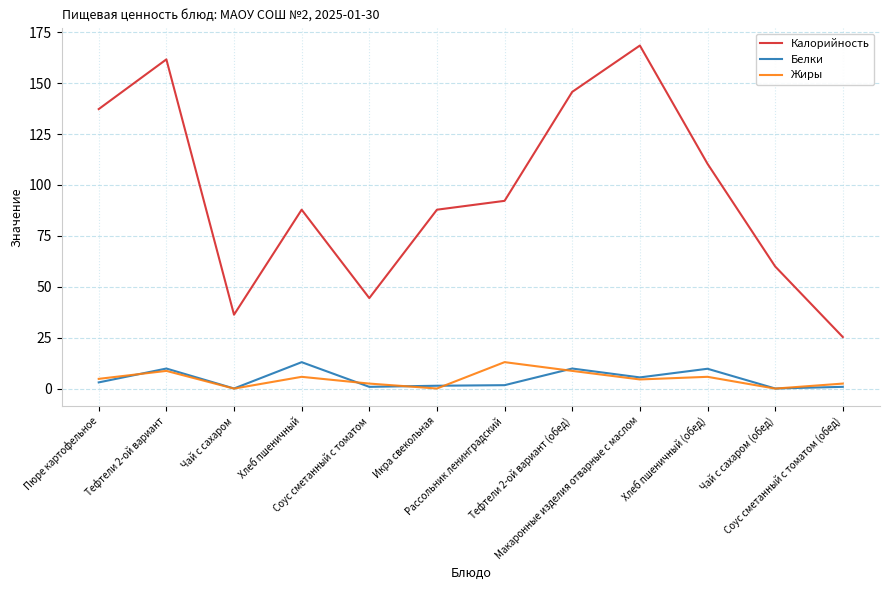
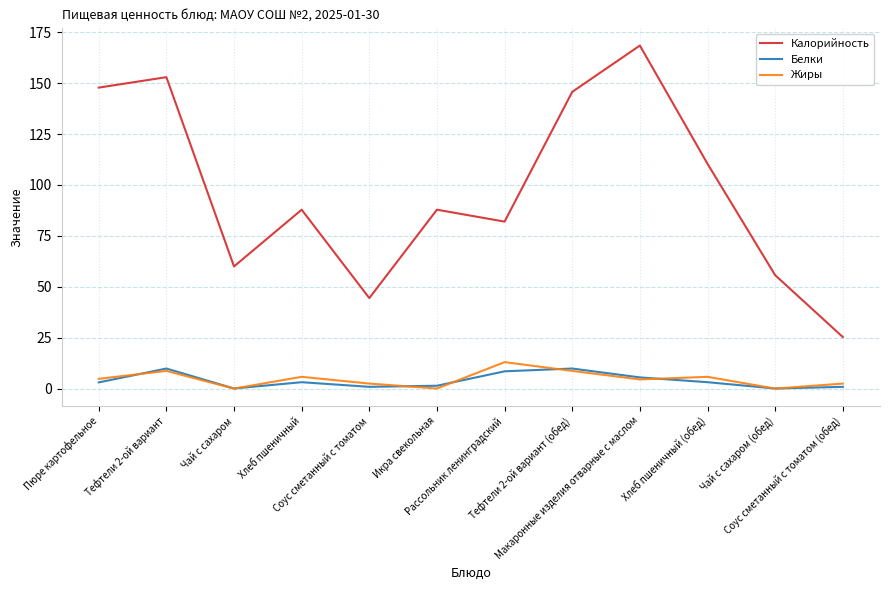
Калорийность, Пюре картофельное: 137 -> 148
Калорийность, Тефтели 2-ой вариант: 162 -> 153
Калорийность, Чай с сахаром: 36 -> 60
Белки, Хлеб пшеничный: 13 -> 3
Калорийность, Рассольник ленинградский: 92 -> 82
Белки, Рассольник ленинградский: 2 -> 9
Белки, Хлеб пшеничный (обед): 10 -> 3
Калорийность, Чай с сахаром (обед): 60 -> 56
